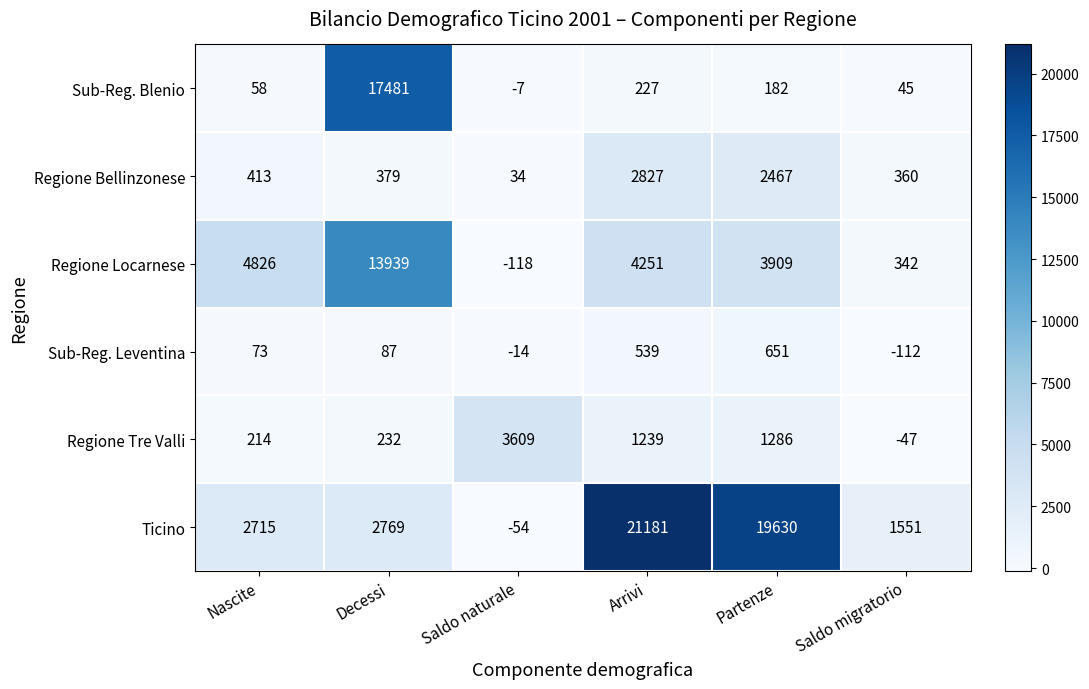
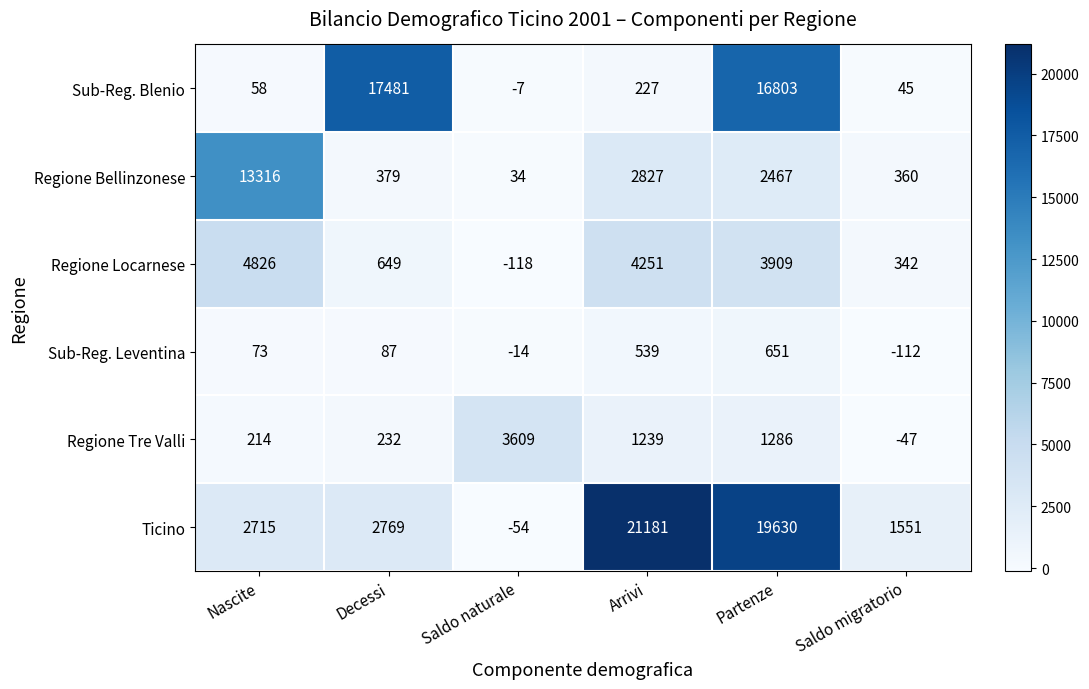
Sub-Reg. Blenio, Partenze: 182 -> 16803
Regione Bellinzonese, Nascite: 413 -> 13316
Regione Locarnese, Decessi: 13939 -> 649
